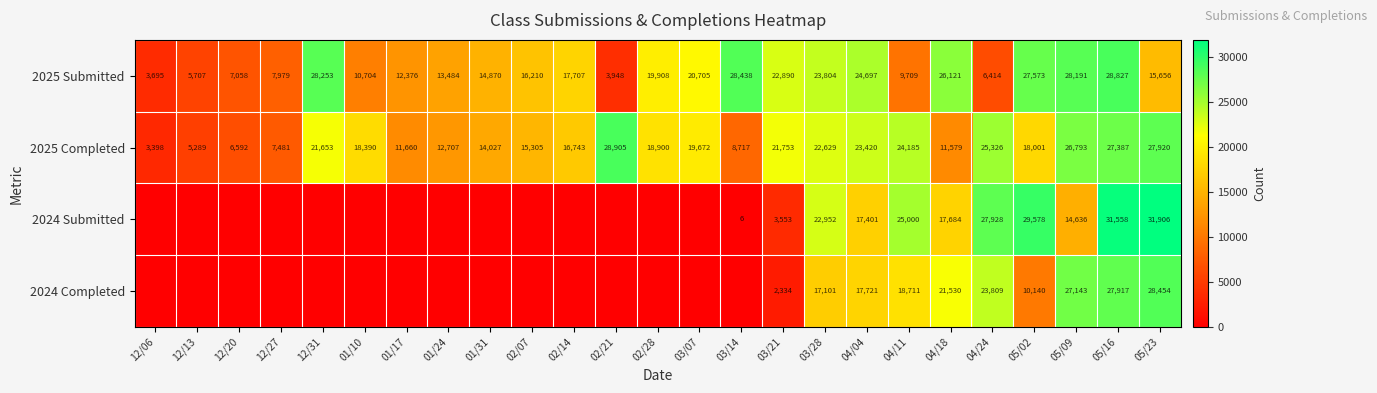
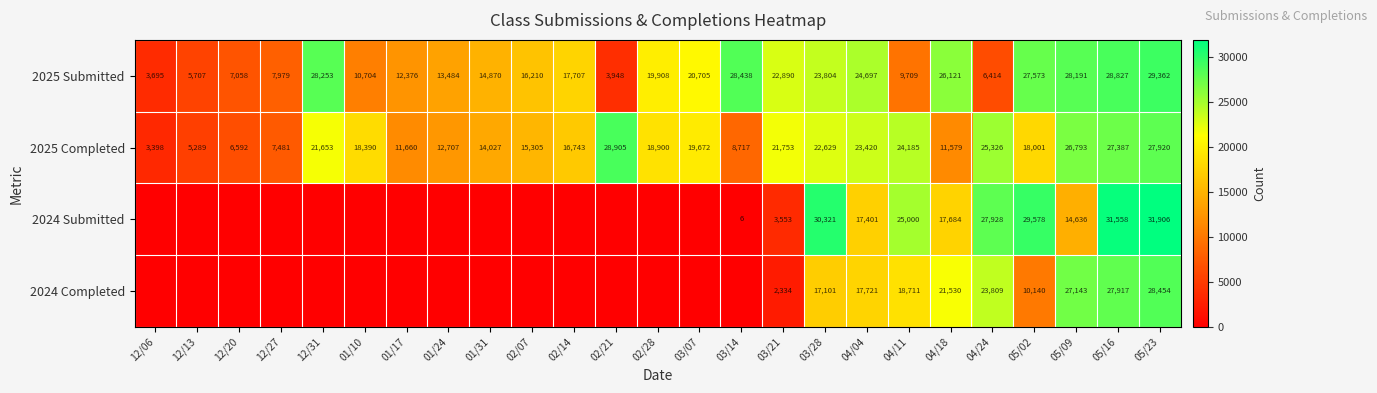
2025 Submitted, 05/23: 15,656 -> 29,362
2024 Submitted, 03/28: 22,952 -> 30,321
